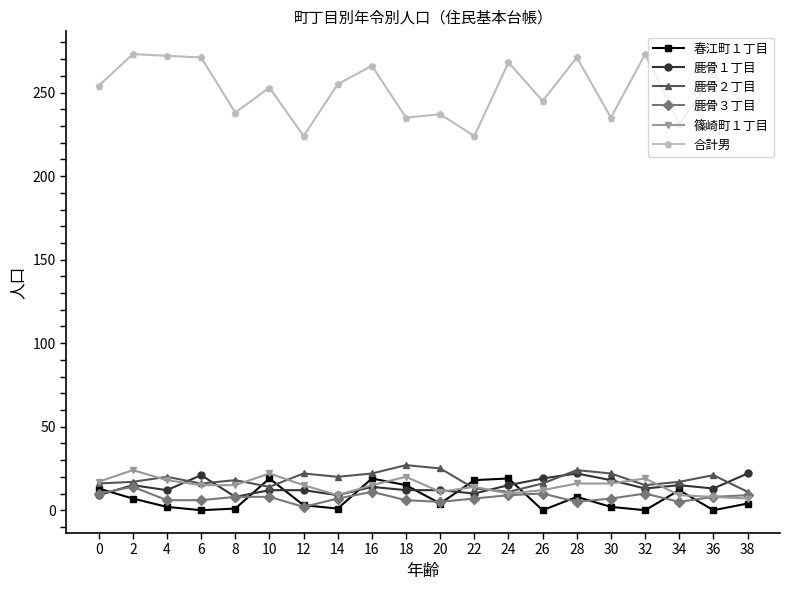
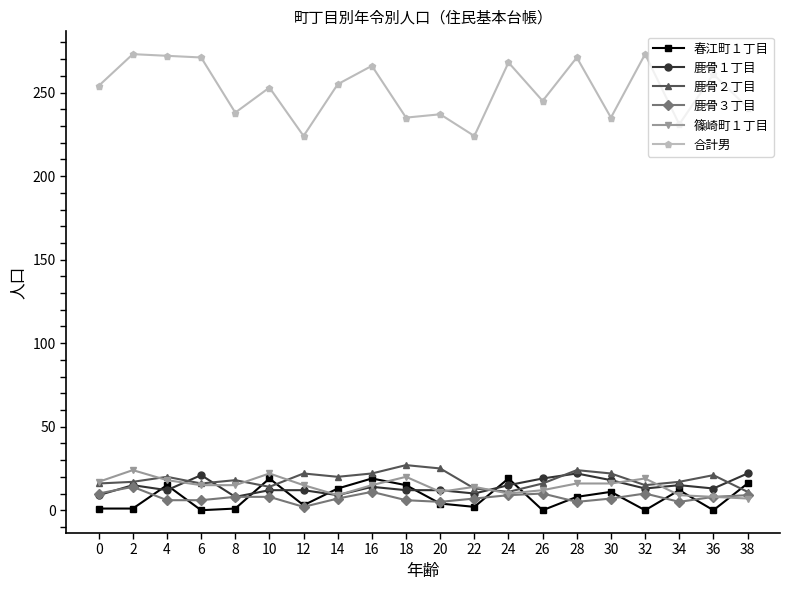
春江町１丁目, 0: 13 -> 1
春江町１丁目, 2: 7 -> 1
春江町１丁目, 4: 2 -> 15
春江町１丁目, 14: 1 -> 13
春江町１丁目, 22: 18 -> 2
春江町１丁目, 30: 2 -> 11
春江町１丁目, 38: 4 -> 16
